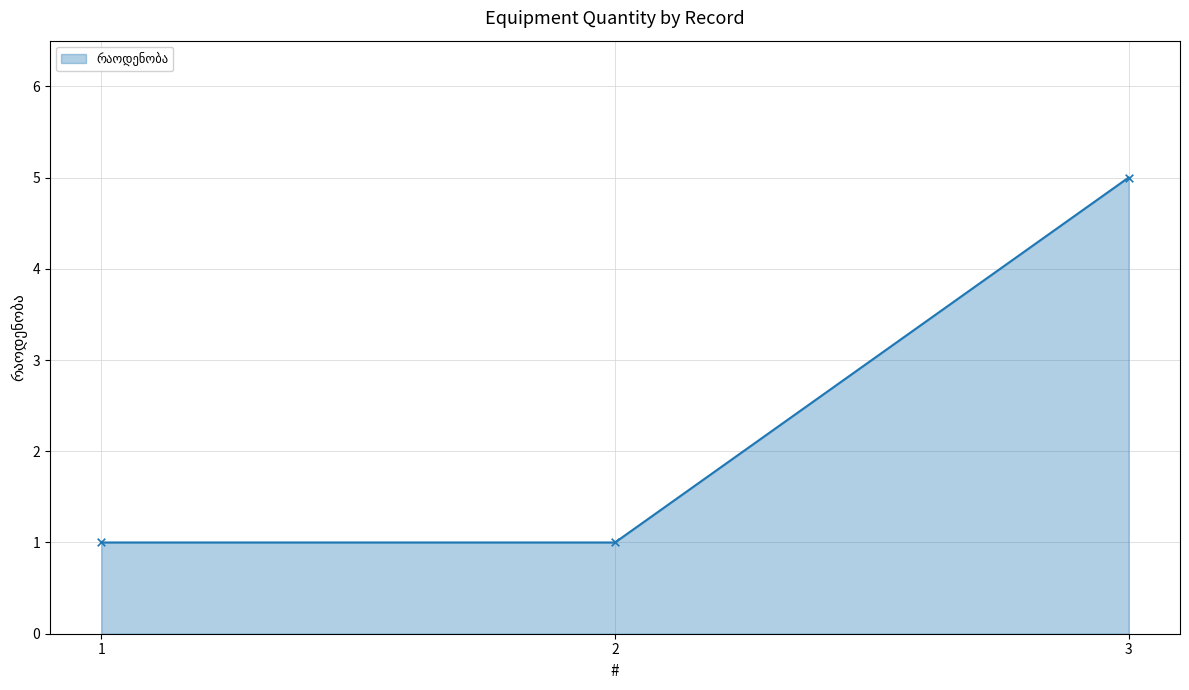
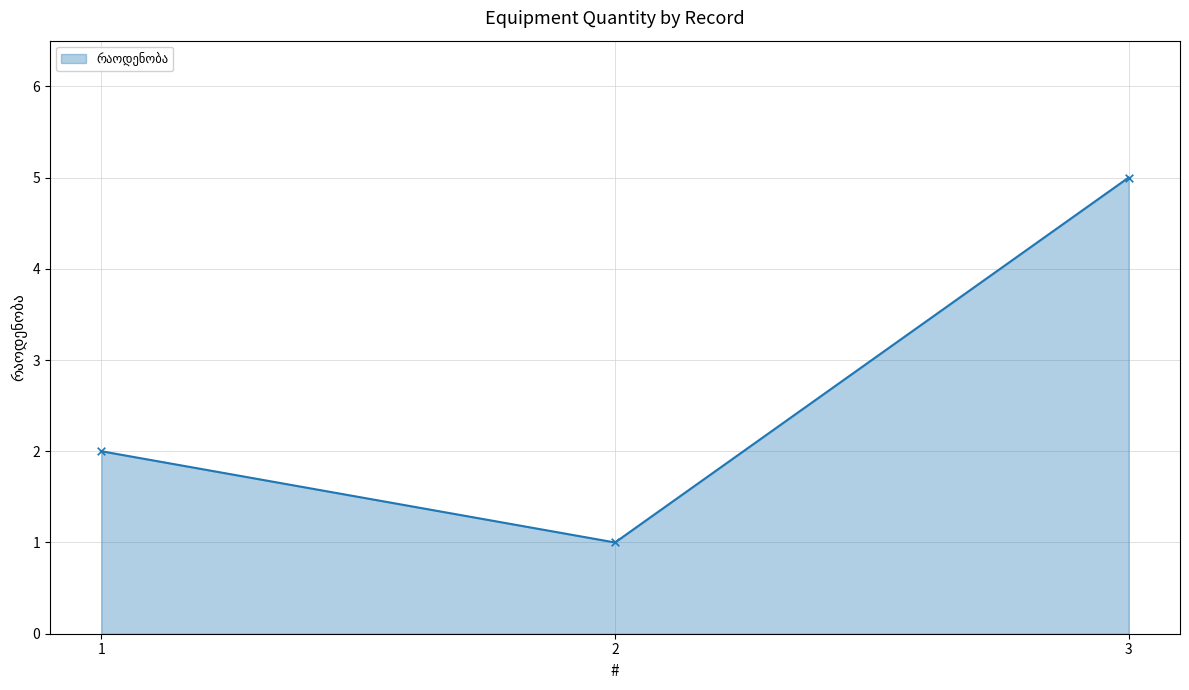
1: 1 -> 2
